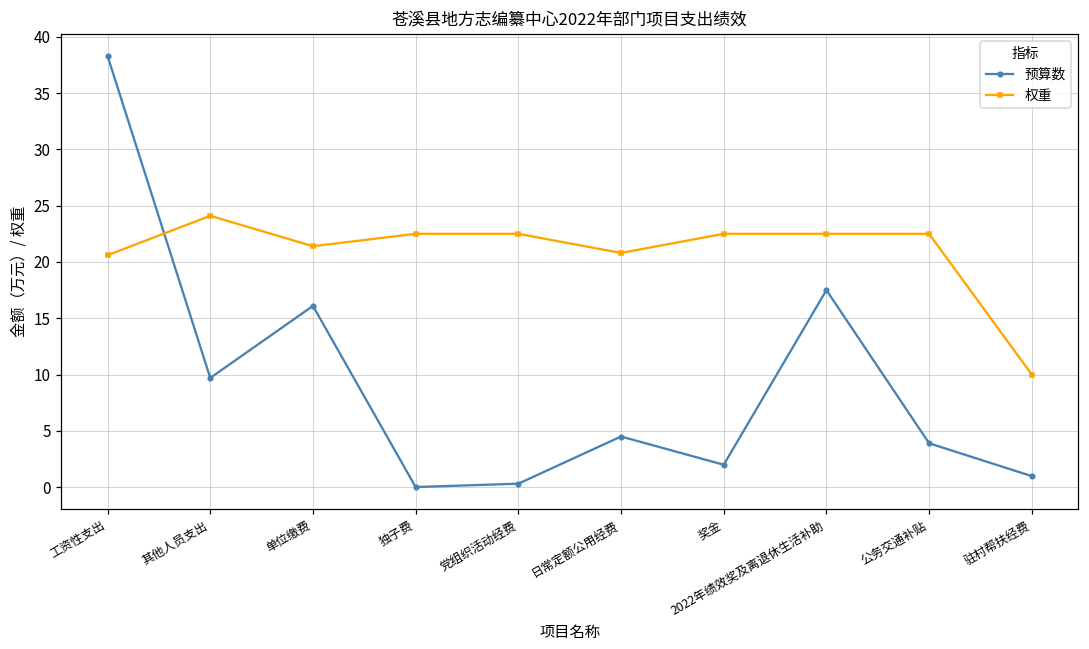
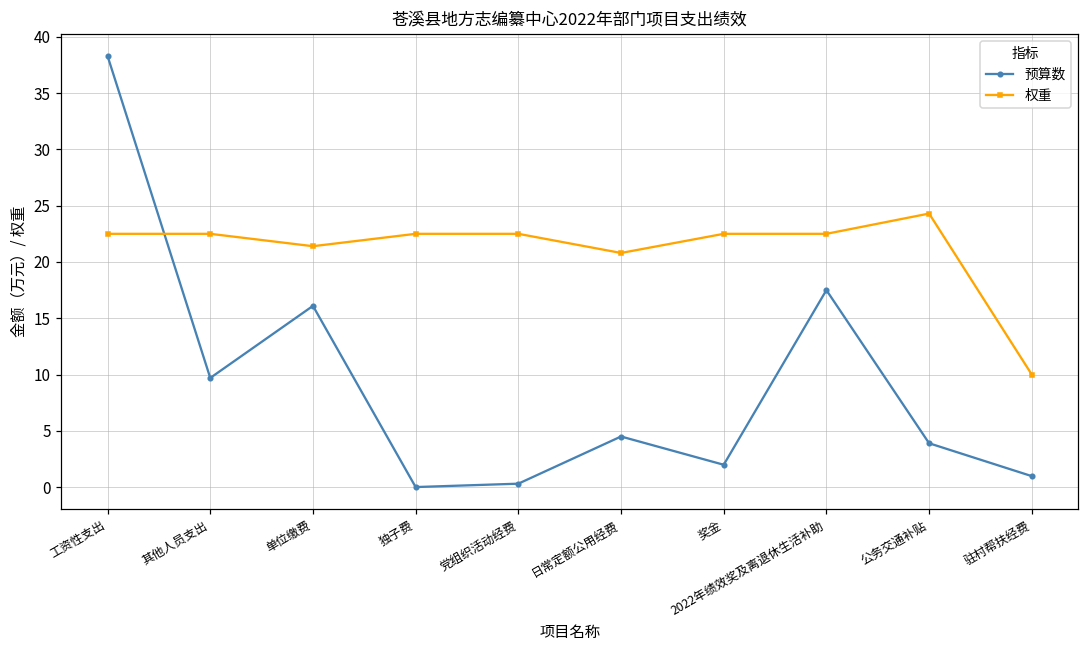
权重, 工资性支出: 20.6 -> 22.5
权重, 其他人员支出: 24.1 -> 22.5
权重, 公务交通补贴: 22.5 -> 24.3
